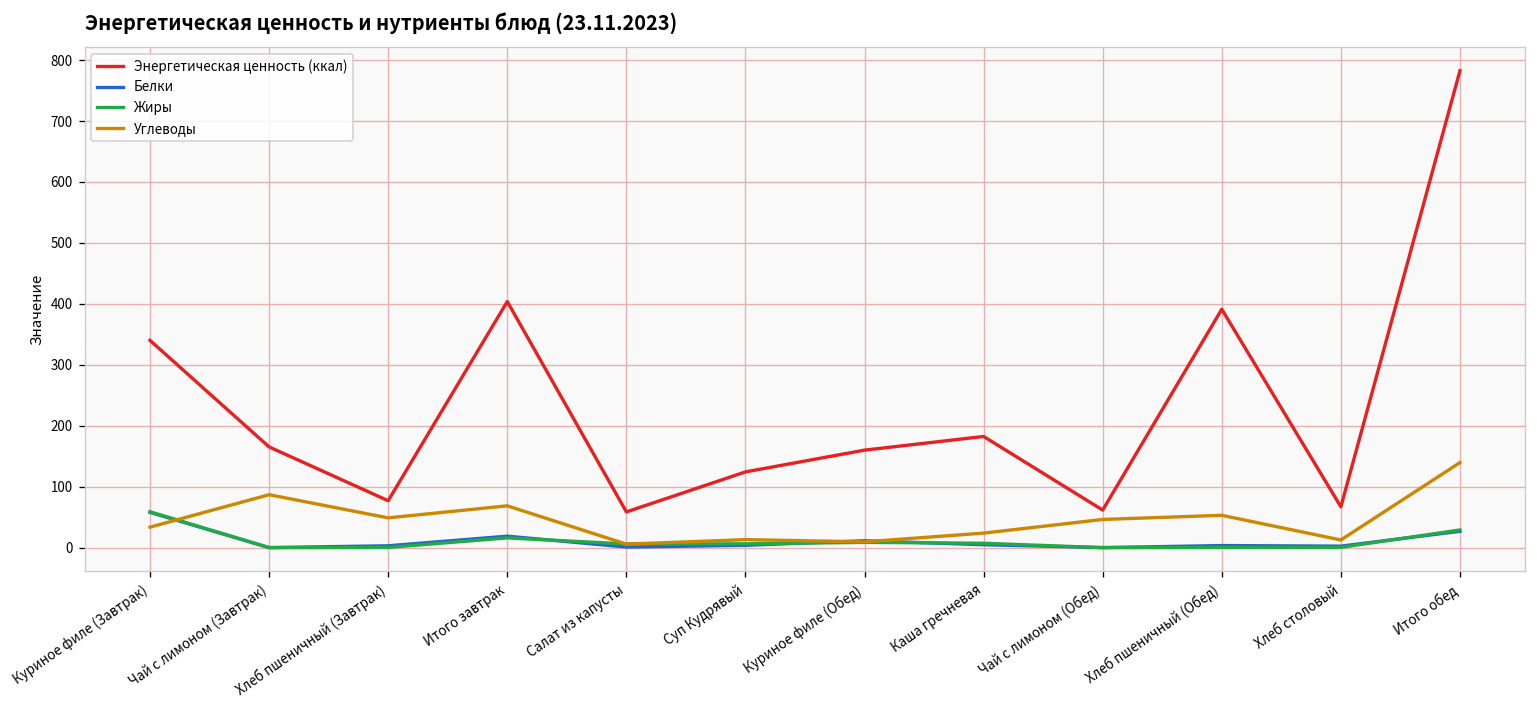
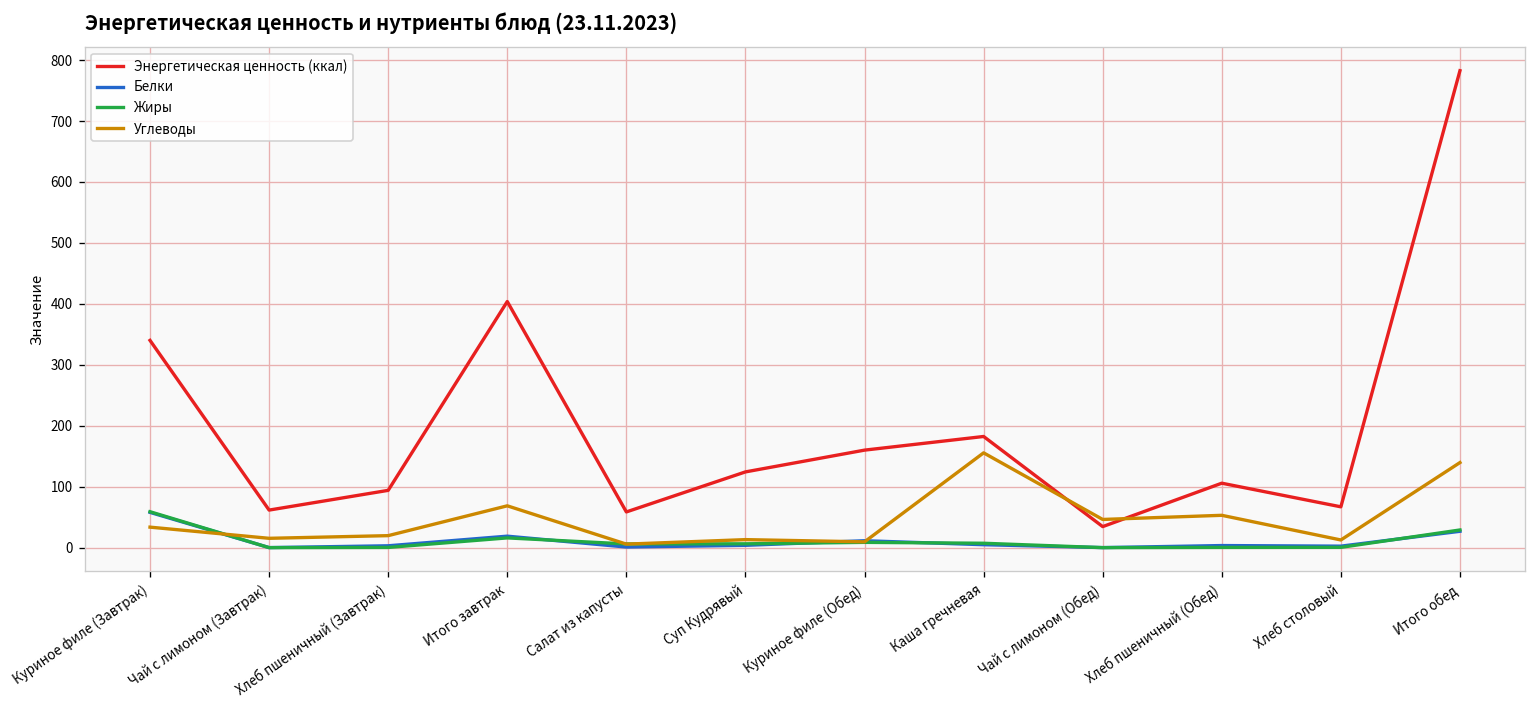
Энергетическая ценность (ккал), Чай с лимоном (Завтрак): 170 -> 60
Углеводы, Чай с лимоном (Завтрак): 90 -> 20
Энергетическая ценность (ккал), Хлеб пшеничный (Завтрак): 80 -> 90
Углеводы, Хлеб пшеничный (Завтрак): 50 -> 20
Углеводы, Каша гречневая: 20 -> 160
Энергетическая ценность (ккал), Чай с лимоном (Обед): 60 -> 30
Энергетическая ценность (ккал), Хлеб пшеничный (Обед): 390 -> 110
